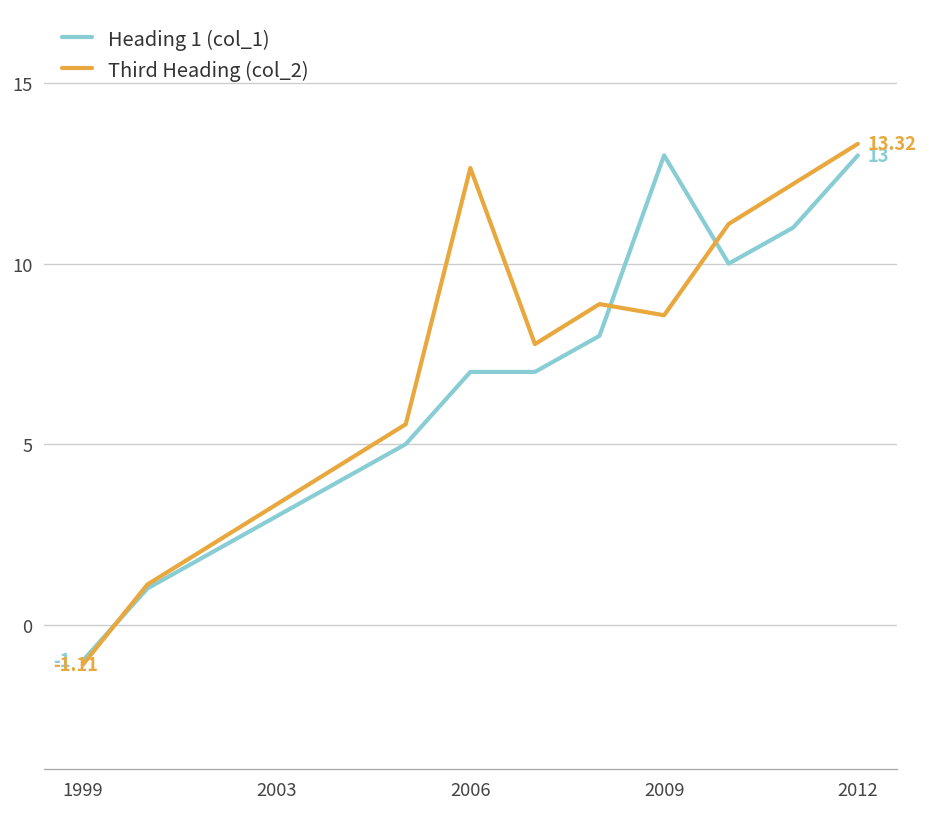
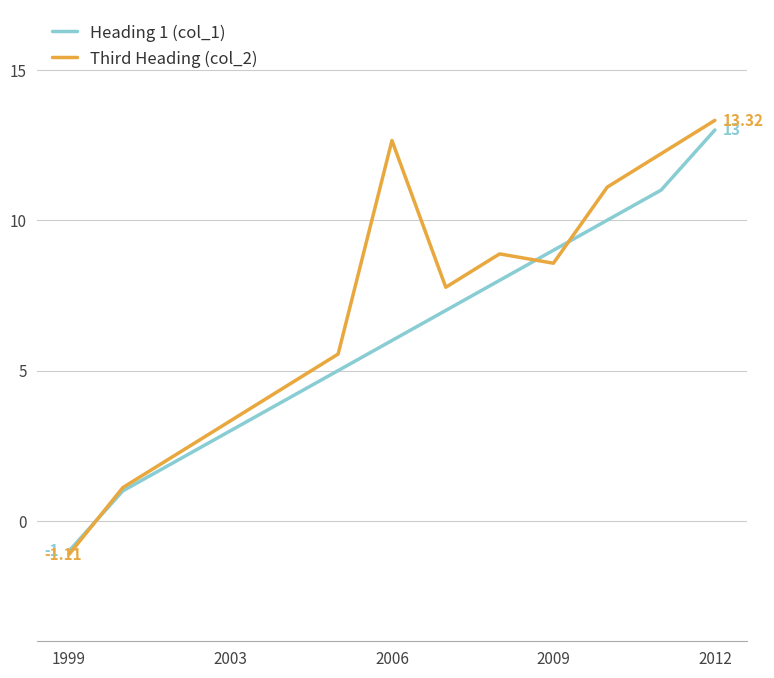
Heading 1 (col_1), 2006: 7 -> 6
Heading 1 (col_1), 2009: 13 -> 9
